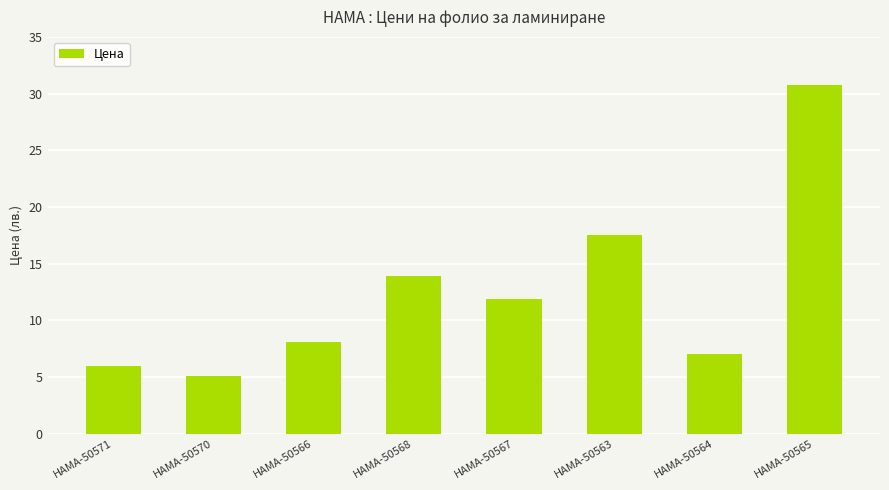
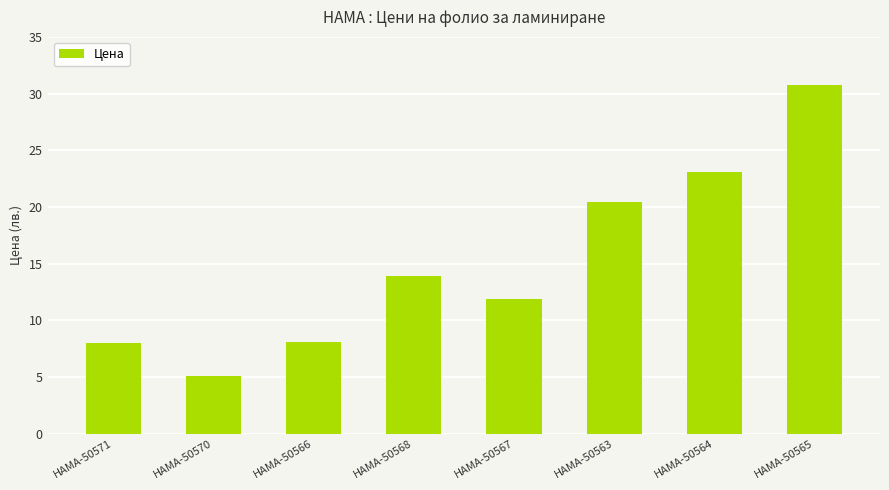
HAMA-50571: 6 -> 8
HAMA-50563: 17.6 -> 20.5
HAMA-50564: 7.0 -> 23.1
